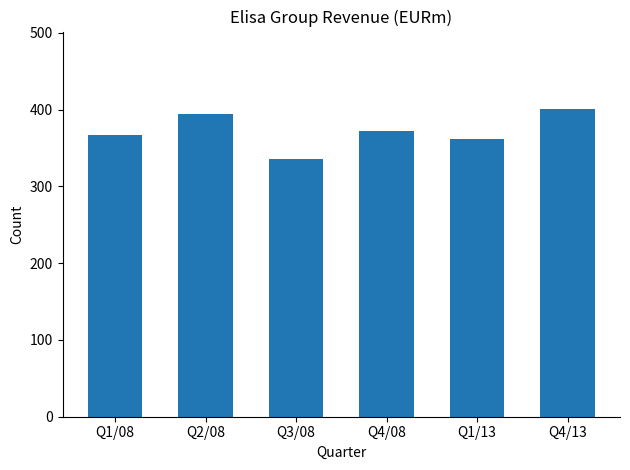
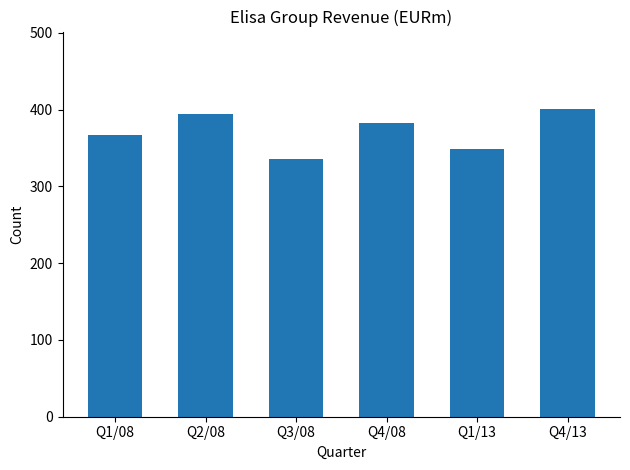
Q4/08: 370 -> 380
Q1/13: 360 -> 350
